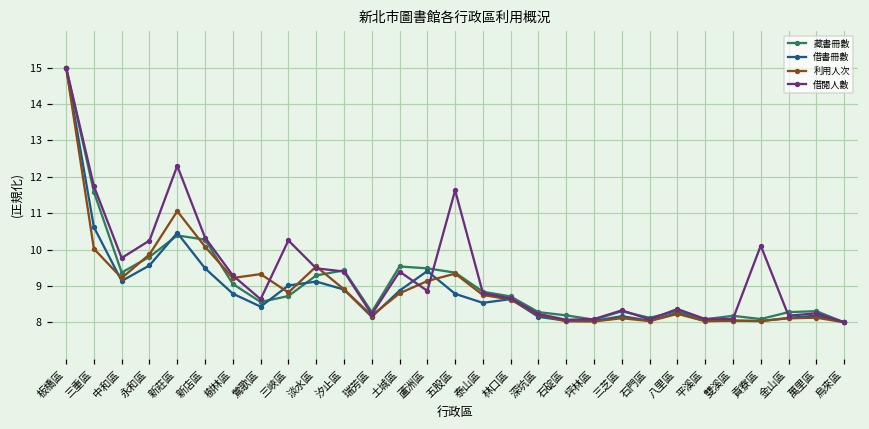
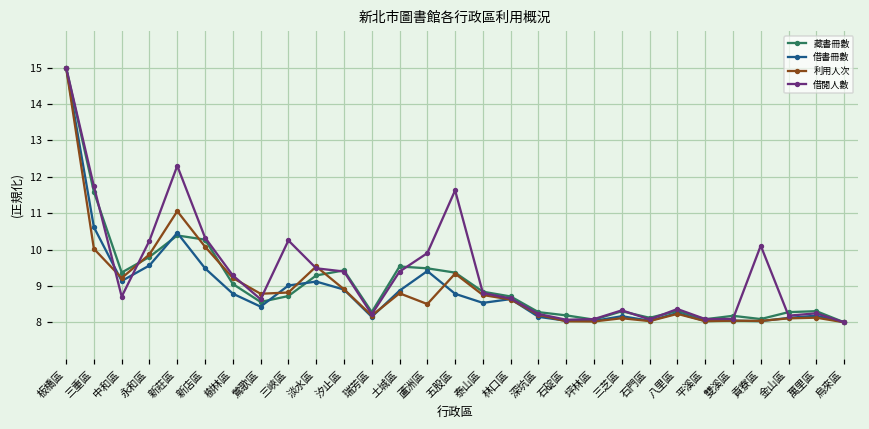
借閱人數, 中和區: 9.8 -> 8.7
利用人次, 鶯歌區: 9.3 -> 8.8
利用人次, 蘆洲區: 9.1 -> 8.5
借閱人數, 蘆洲區: 8.9 -> 9.9
